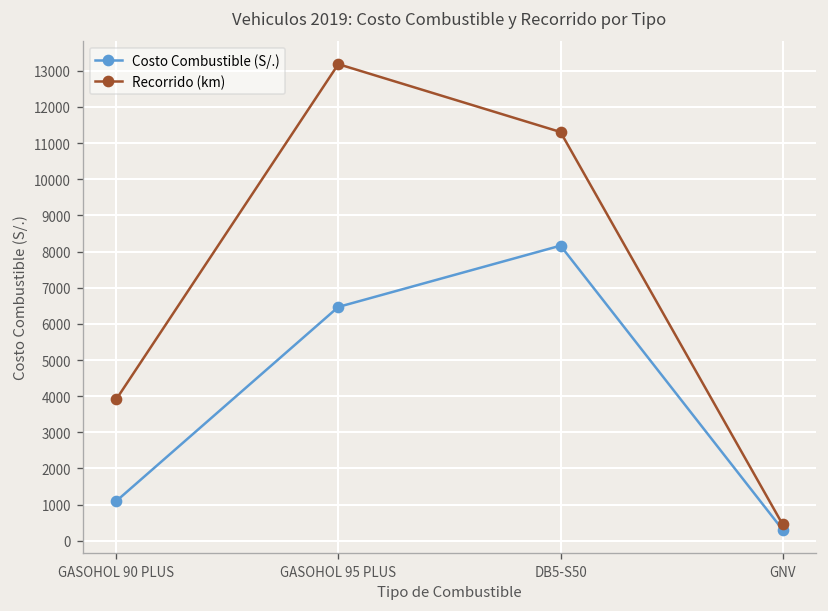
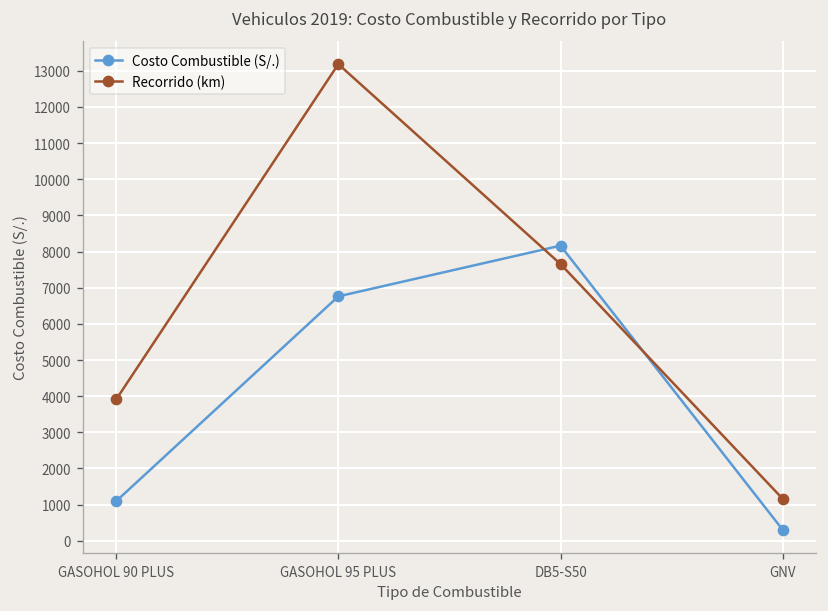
Costo Combustible (S/.), GASOHOL 95 PLUS: 6500 -> 6800
Recorrido (km), DB5-S50: 11300 -> 7700
Recorrido (km), GNV: 500 -> 1200
